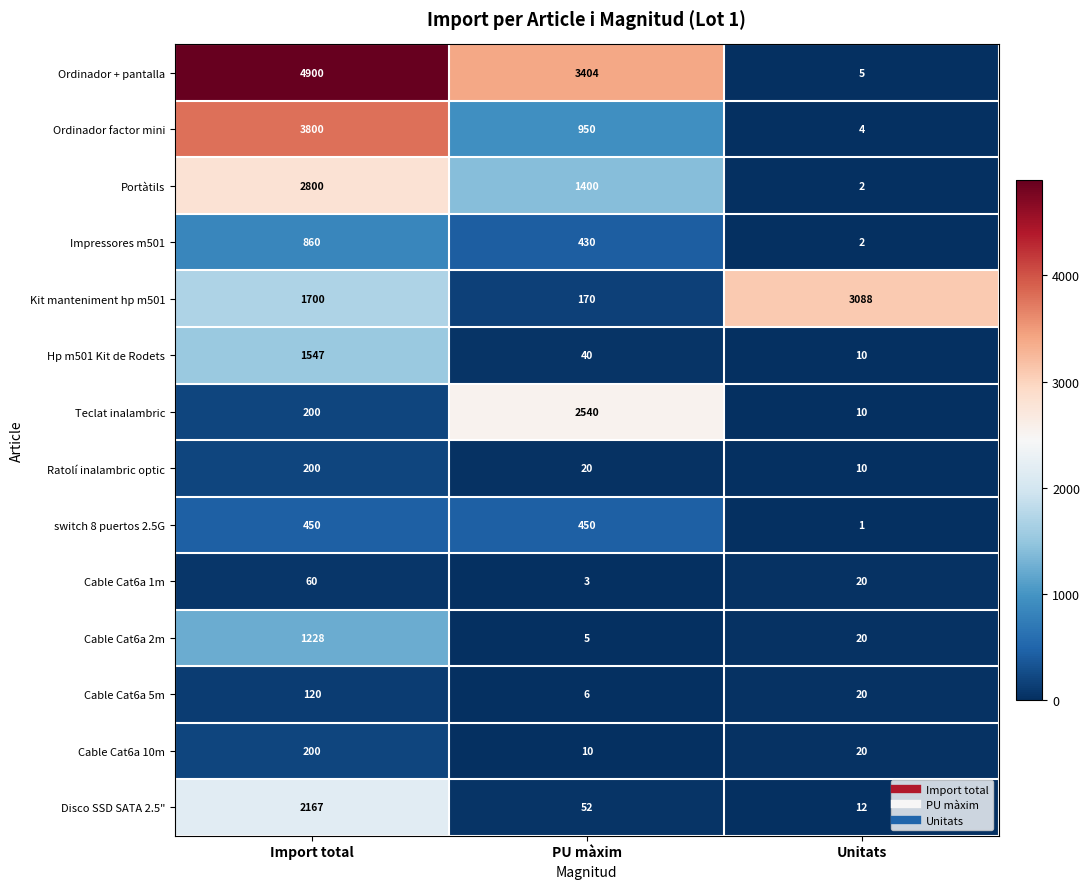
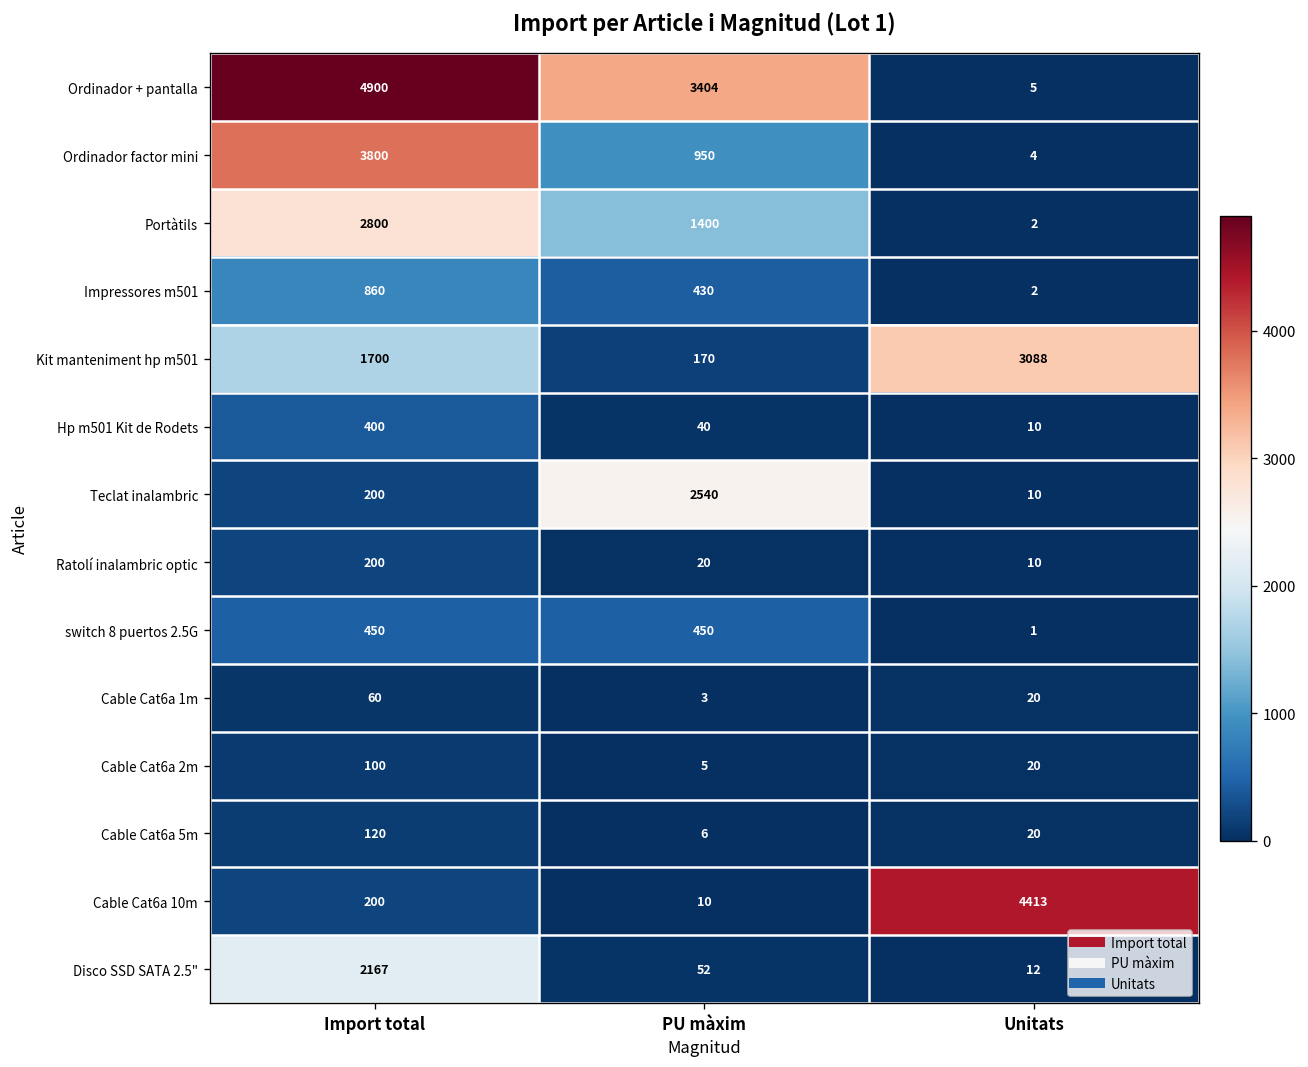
Hp m501 Kit de Rodets, Import total: 1547 -> 400
Cable Cat6a 2m, Import total: 1228 -> 100
Cable Cat6a 10m, Unitats: 20 -> 4413
